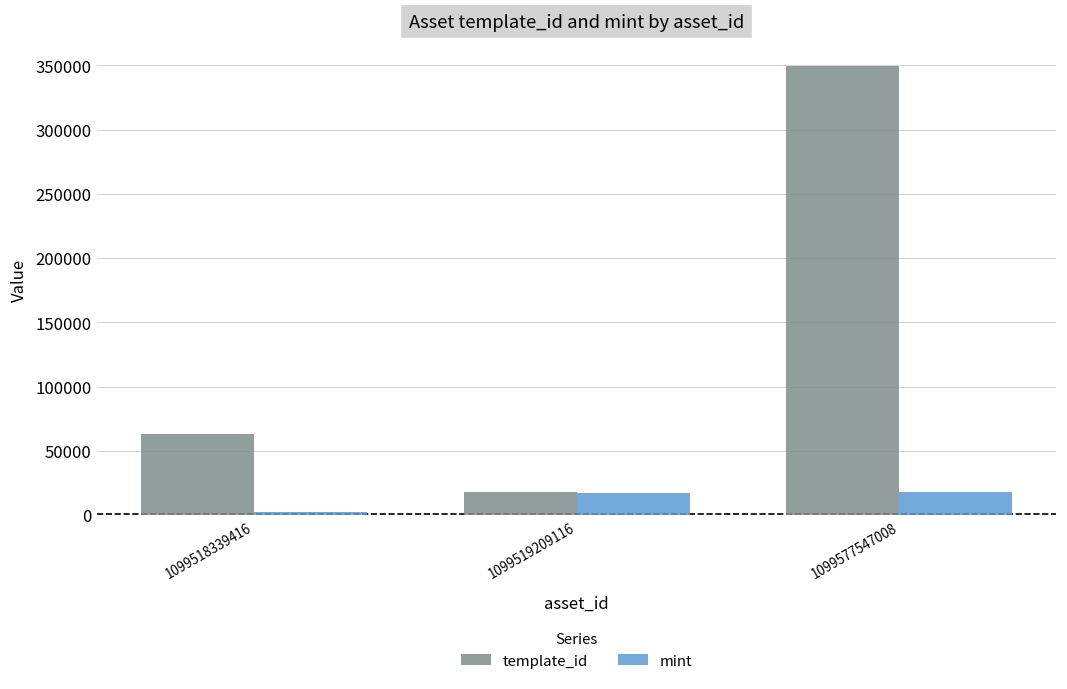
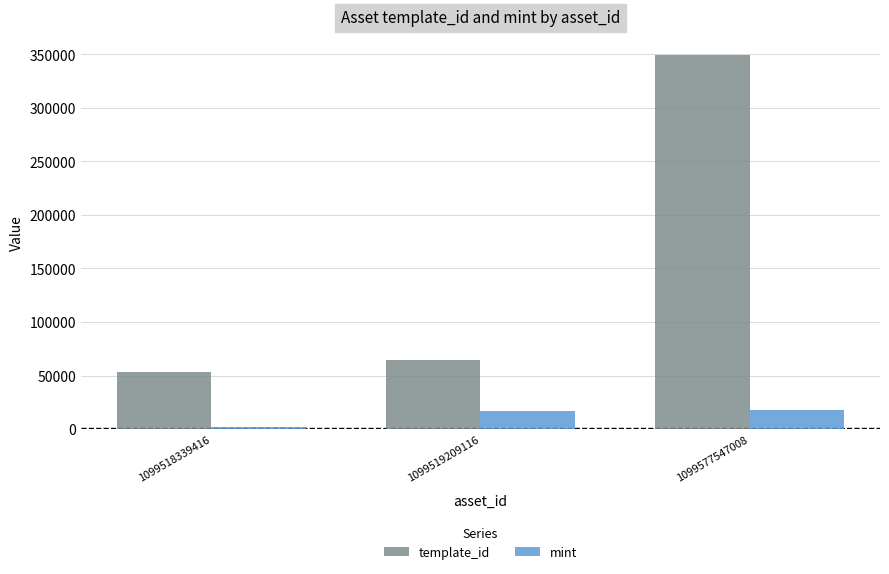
template_id, 1099518339416: 63000 -> 53000
template_id, 1099519209116: 18000 -> 65000
